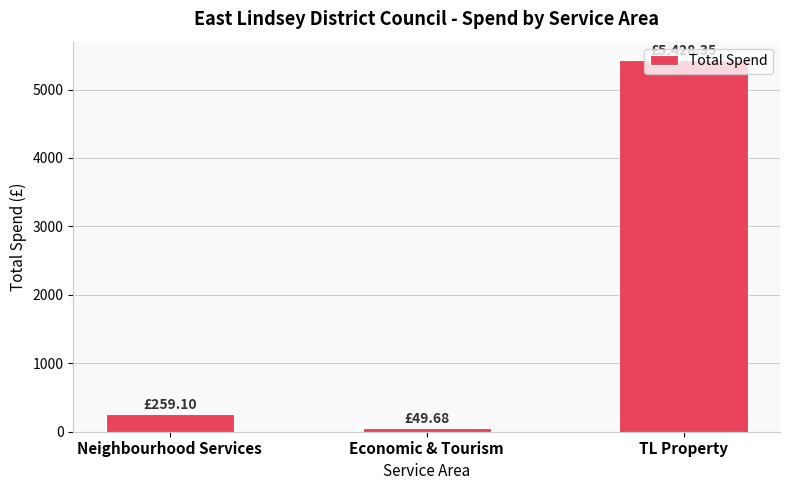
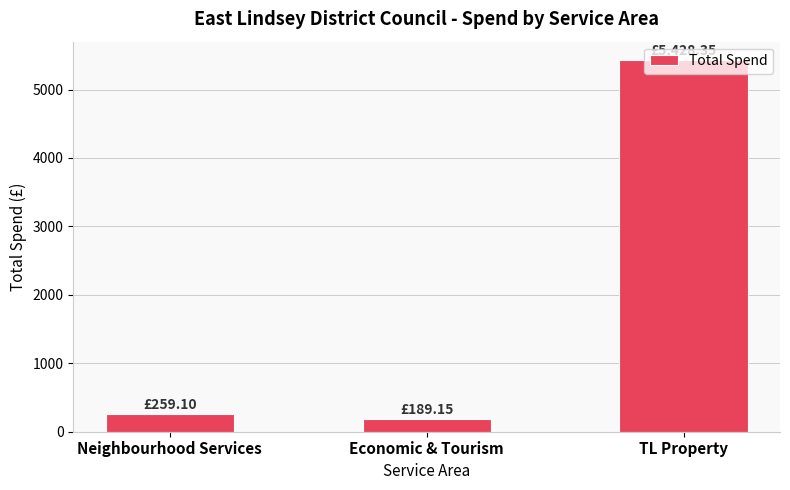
Economic & Tourism: £49.68 -> £189.15
